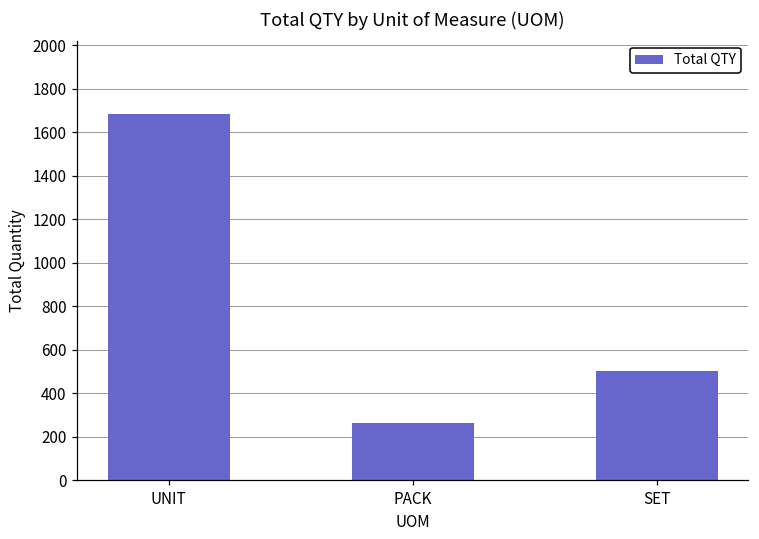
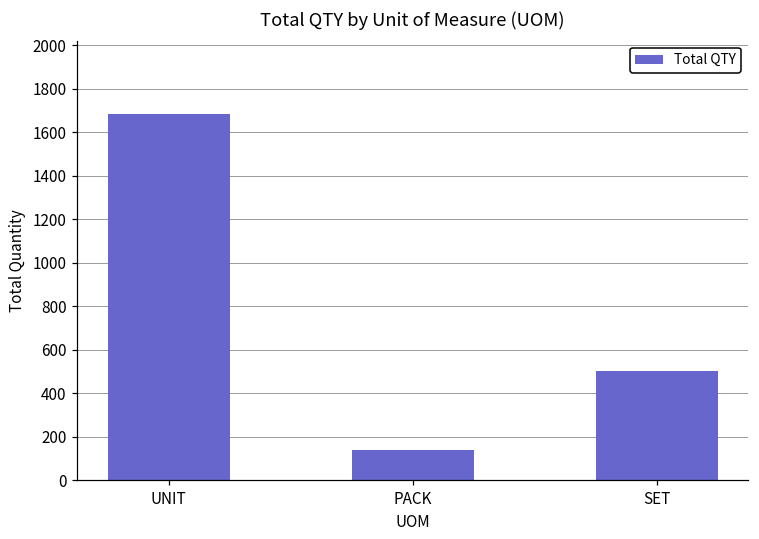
PACK: 260 -> 140
